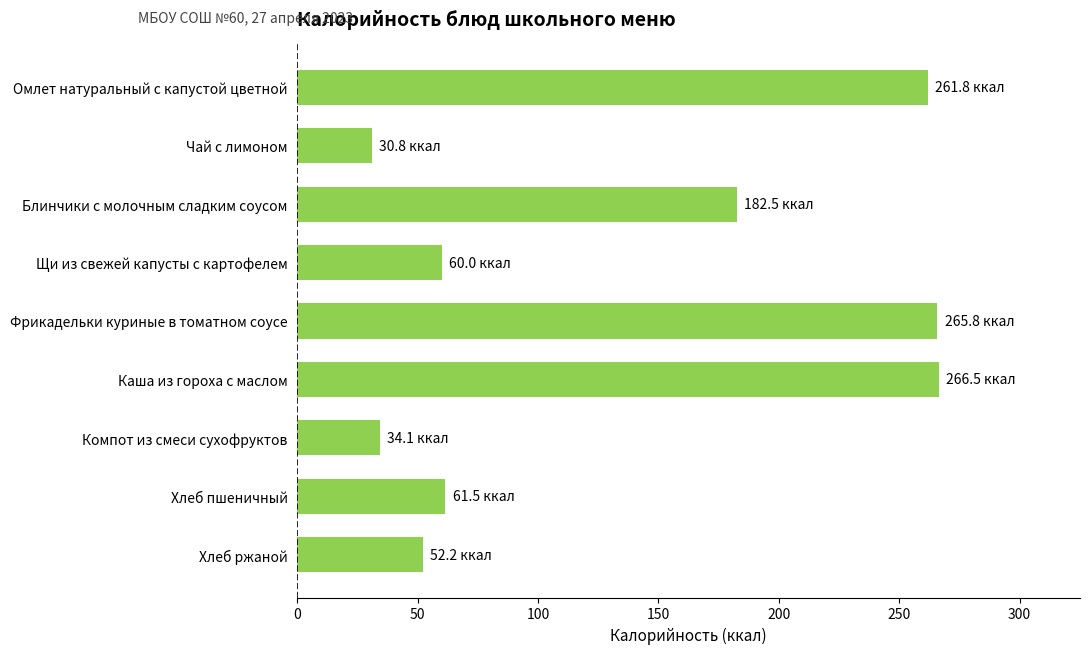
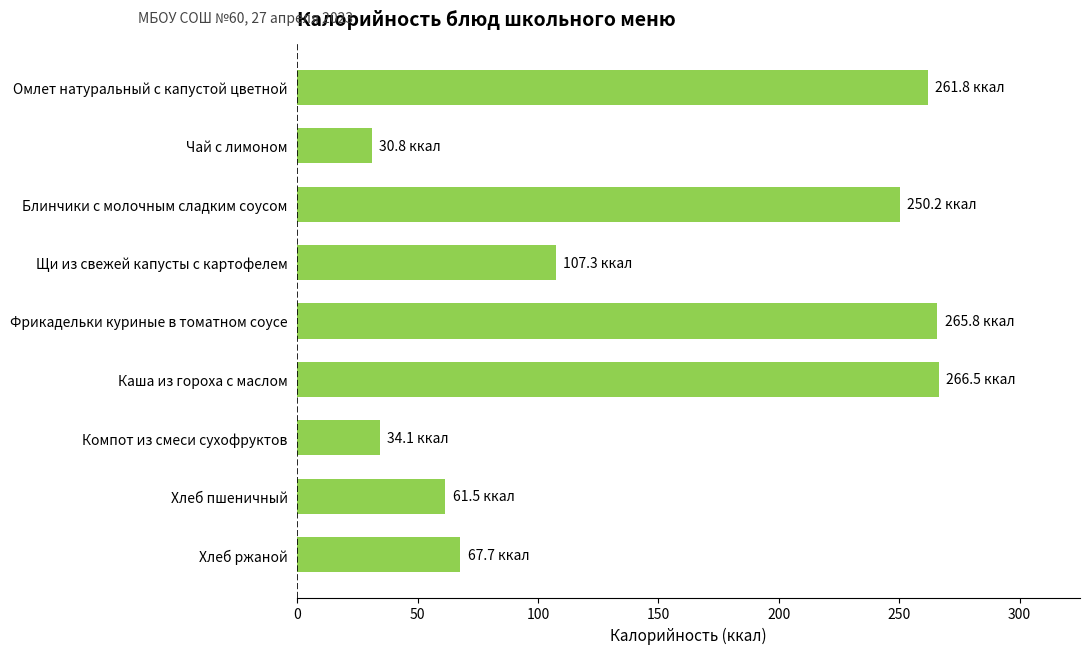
Блинчики с молочным сладким соусом: 182.5 -> 250.2
Щи из свежей капусты с картофелем: 60.0 -> 107.3
Хлеб ржаной: 52.2 -> 67.7
